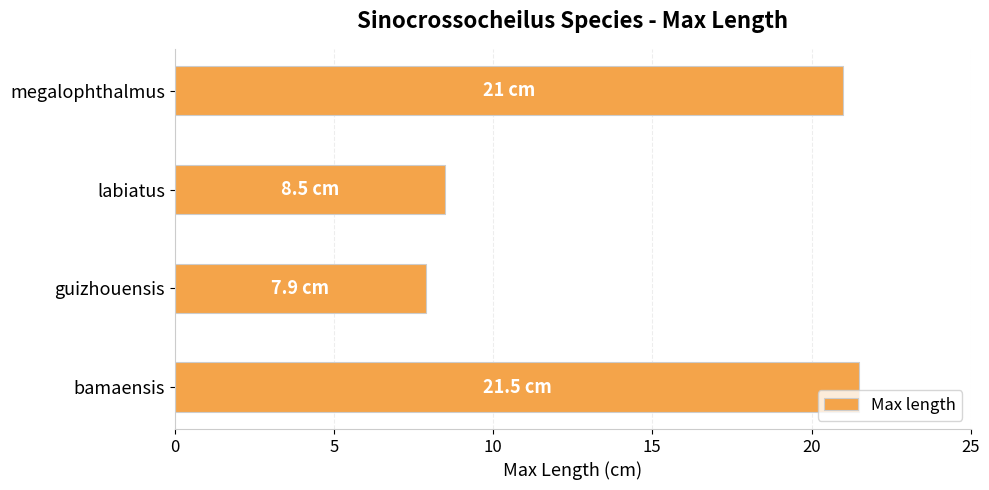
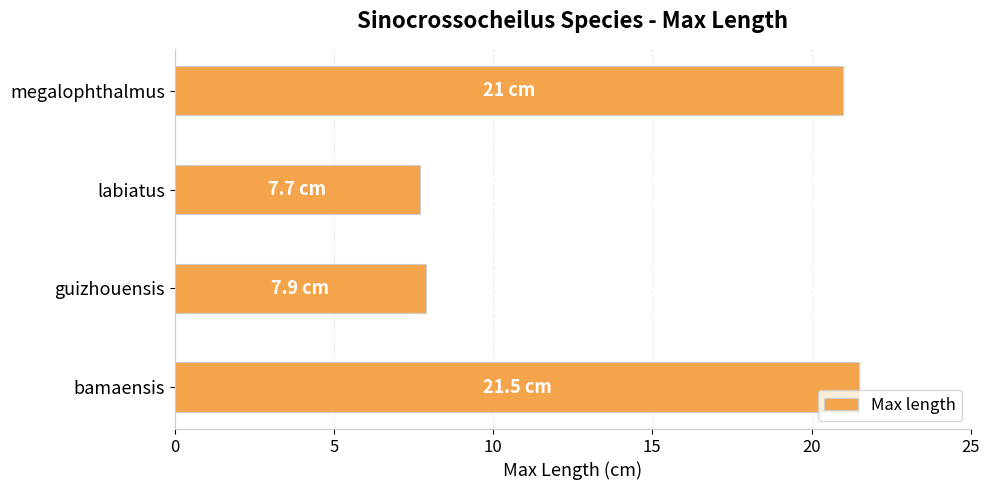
labiatus: 8.5 -> 7.7
